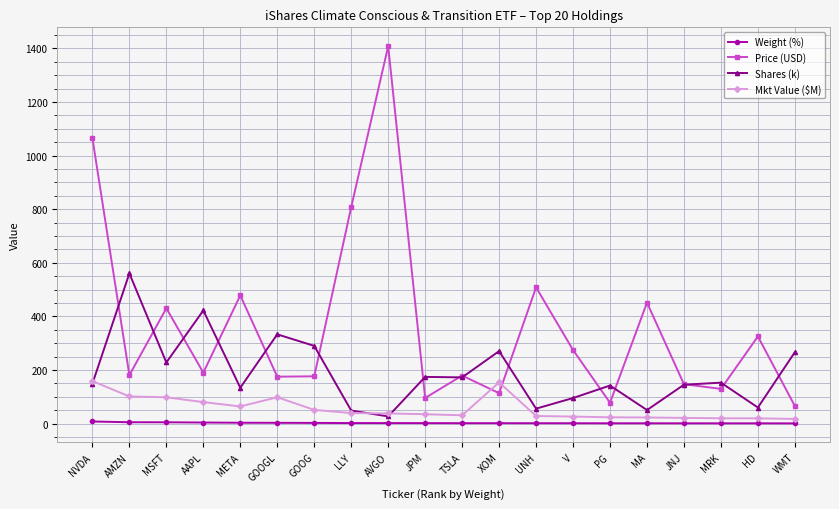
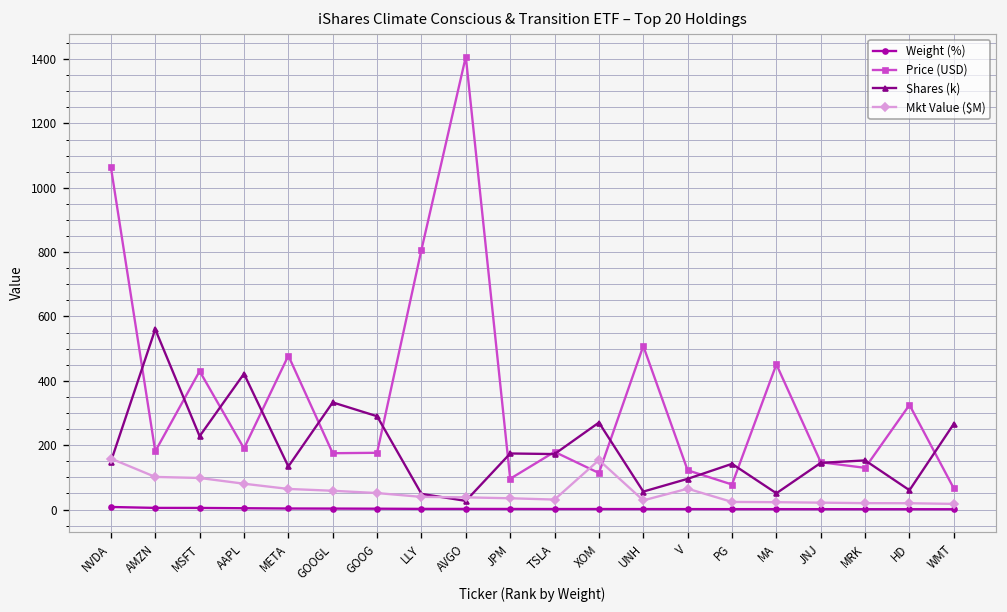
Mkt Value ($M), GOOGL: 100 -> 60
Price (USD), V: 270 -> 120
Mkt Value ($M), V: 30 -> 60
